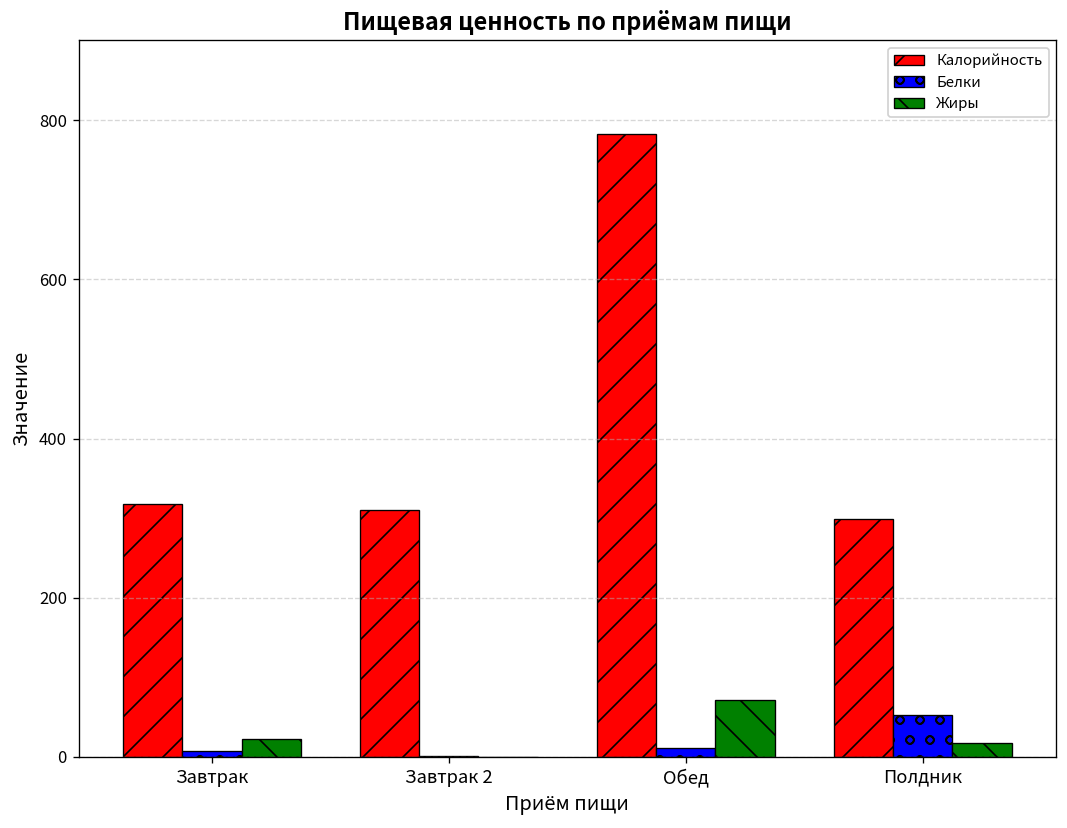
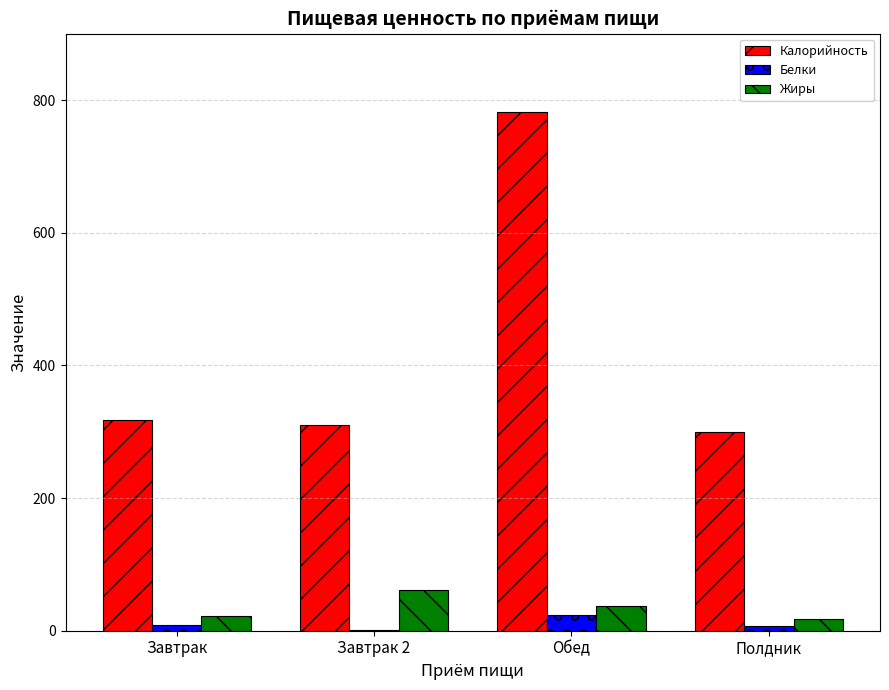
Жиры, Завтрак 2: 0 -> 60
Белки, Обед: 10 -> 20
Жиры, Обед: 70 -> 40
Белки, Полдник: 50 -> 10
